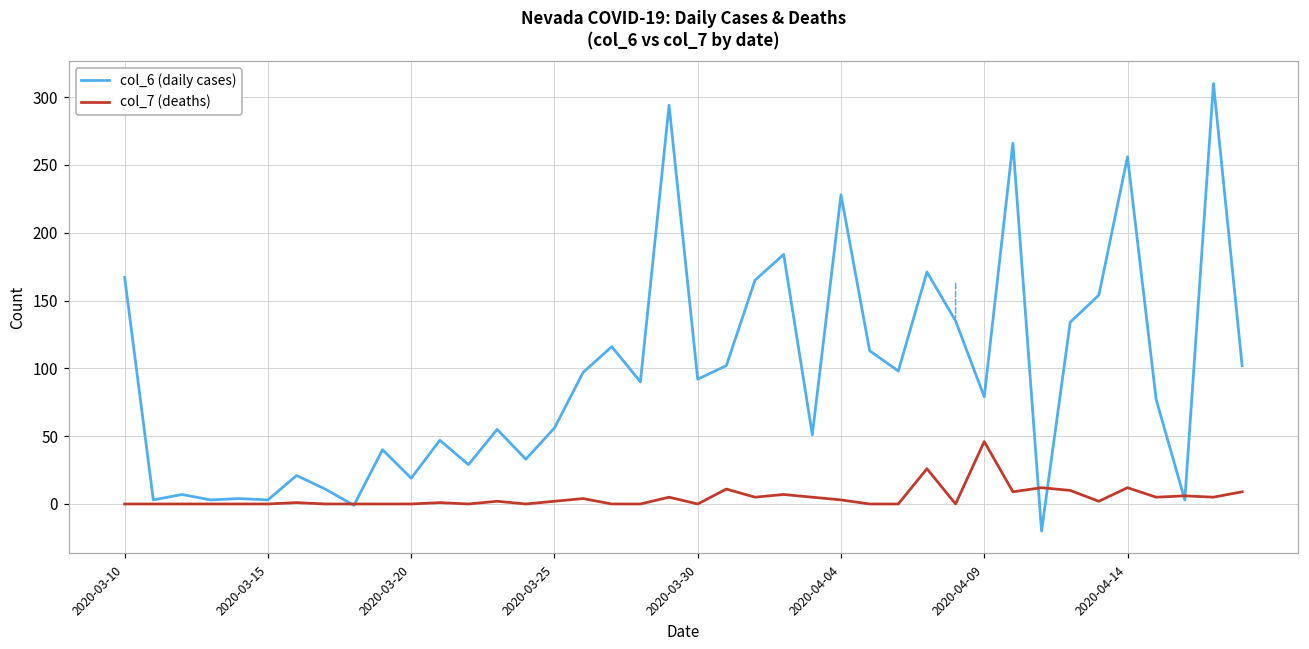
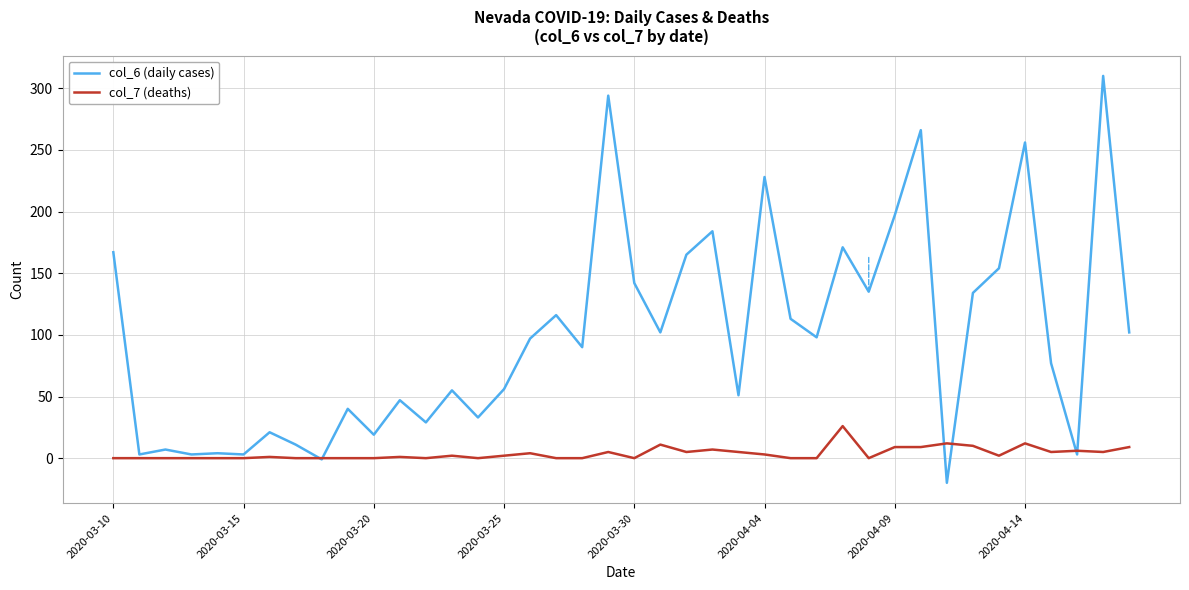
col_6 (daily cases), 2020-03-30: 92 -> 142
col_6 (daily cases), 2020-04-09: 79 -> 197
col_7 (deaths), 2020-04-09: 46 -> 9
